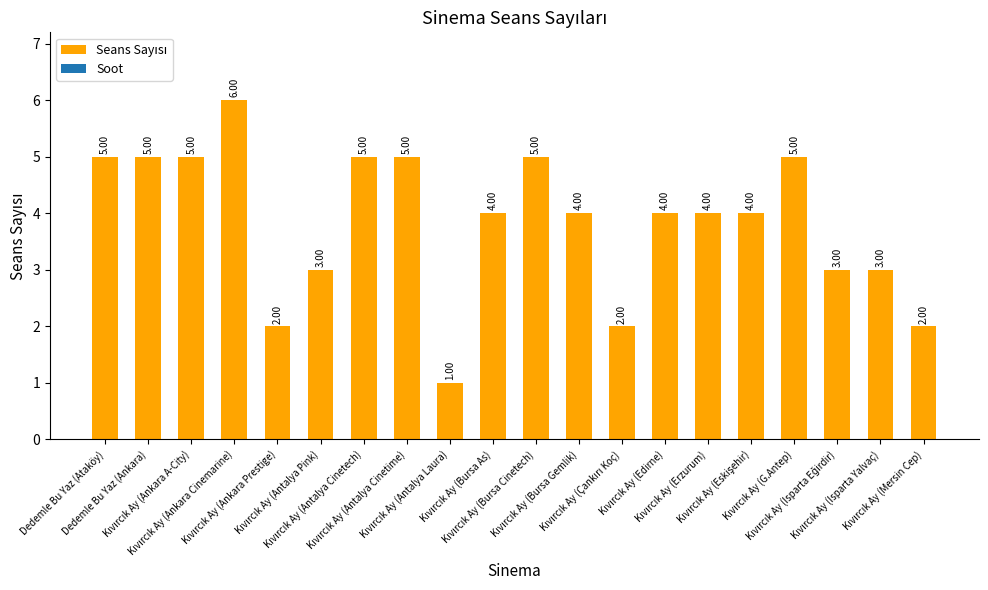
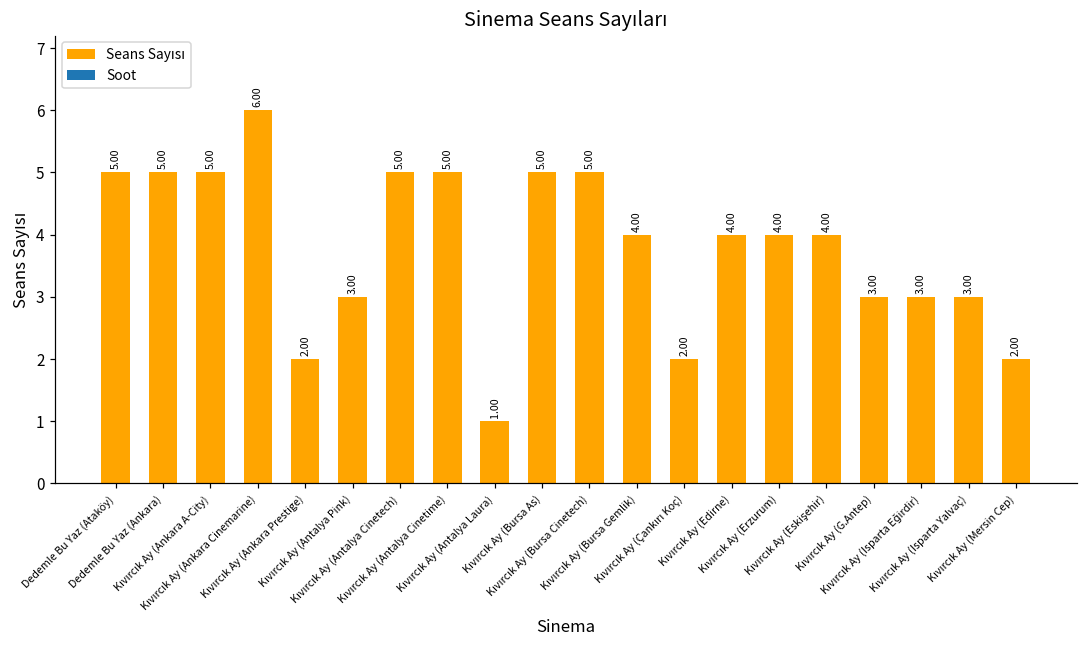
Kıvırcık Ay (Bursa As): 4.00 -> 5.00
Kıvırcık Ay (G.Antep): 5.00 -> 3.00
